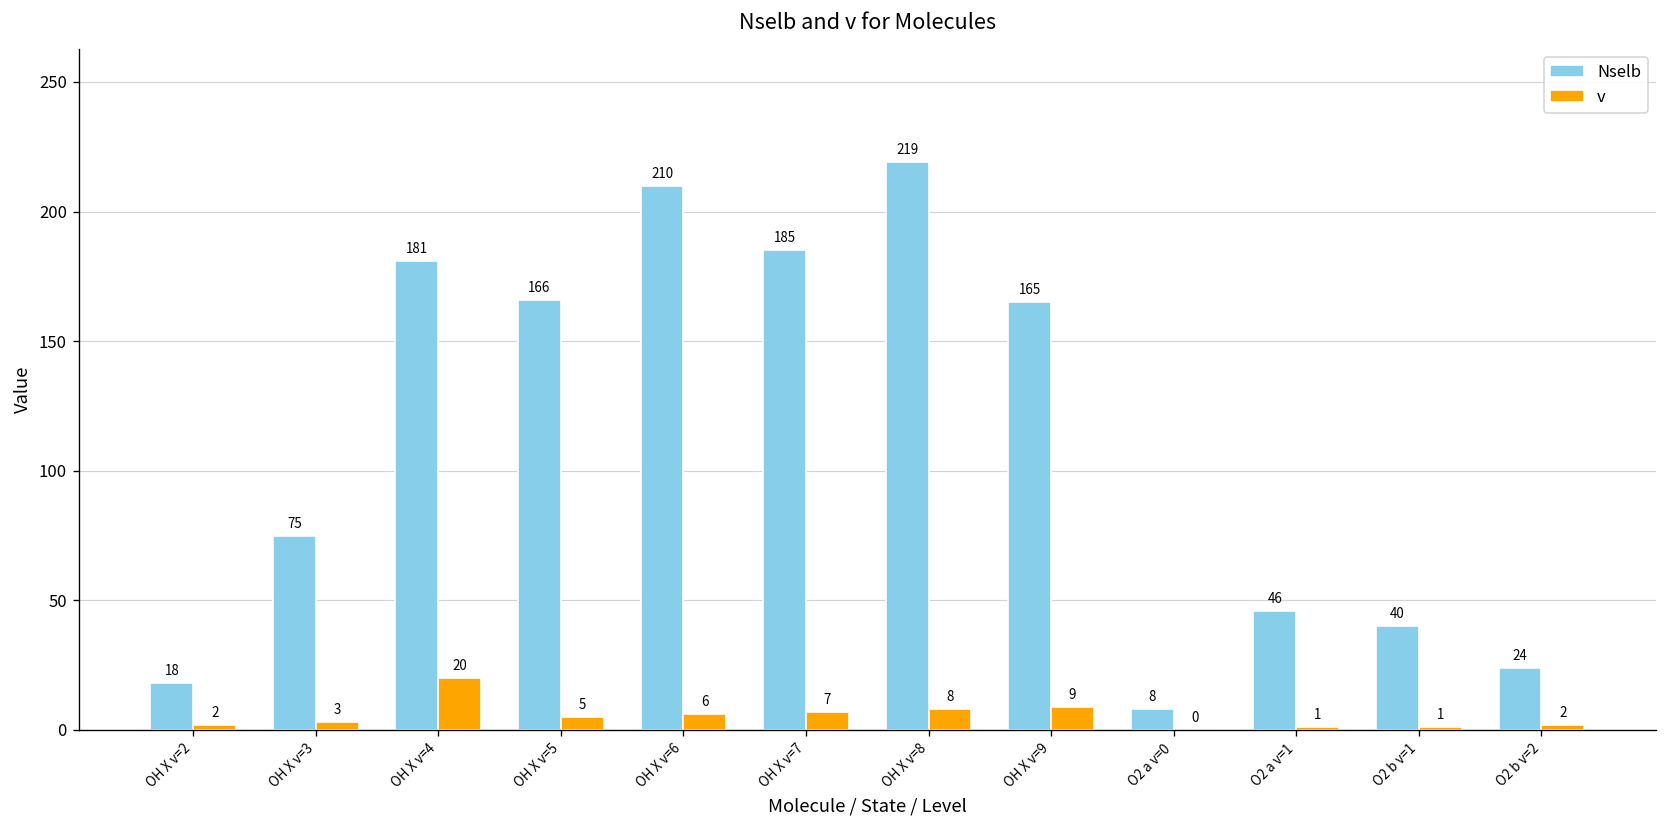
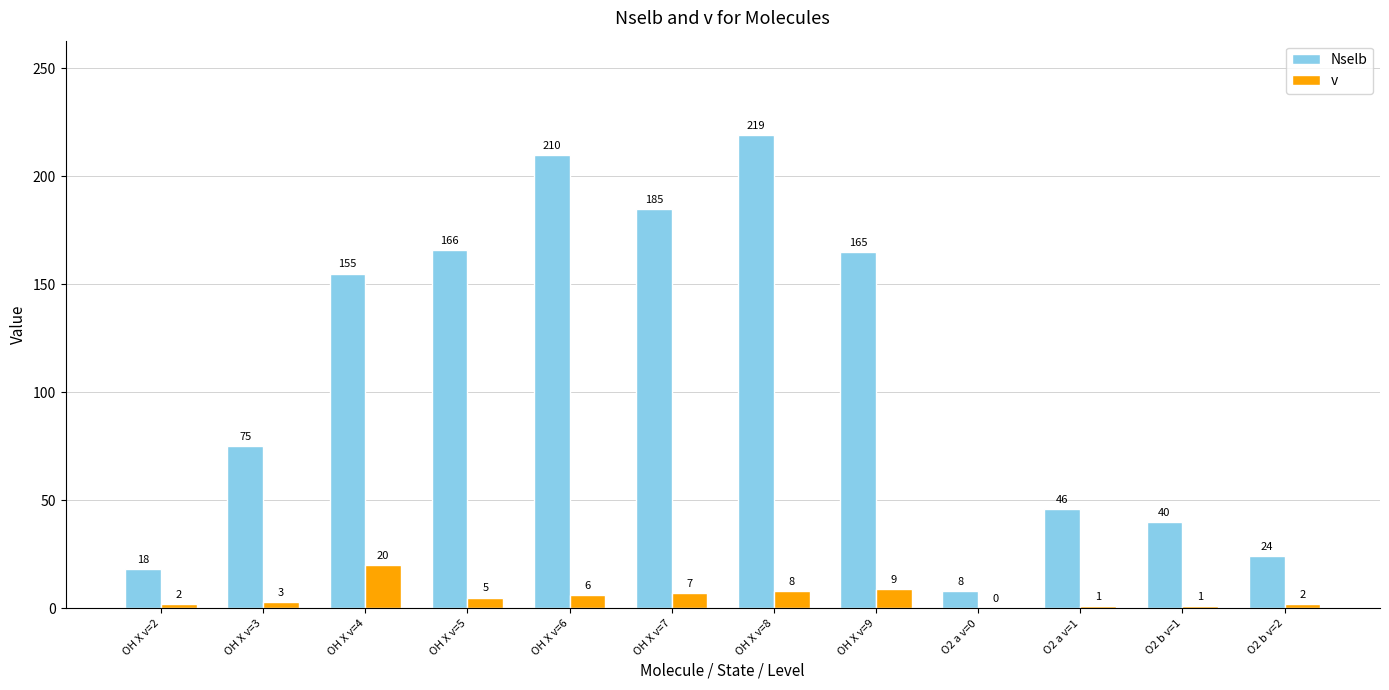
Nselb, OH X v=4: 181 -> 155
